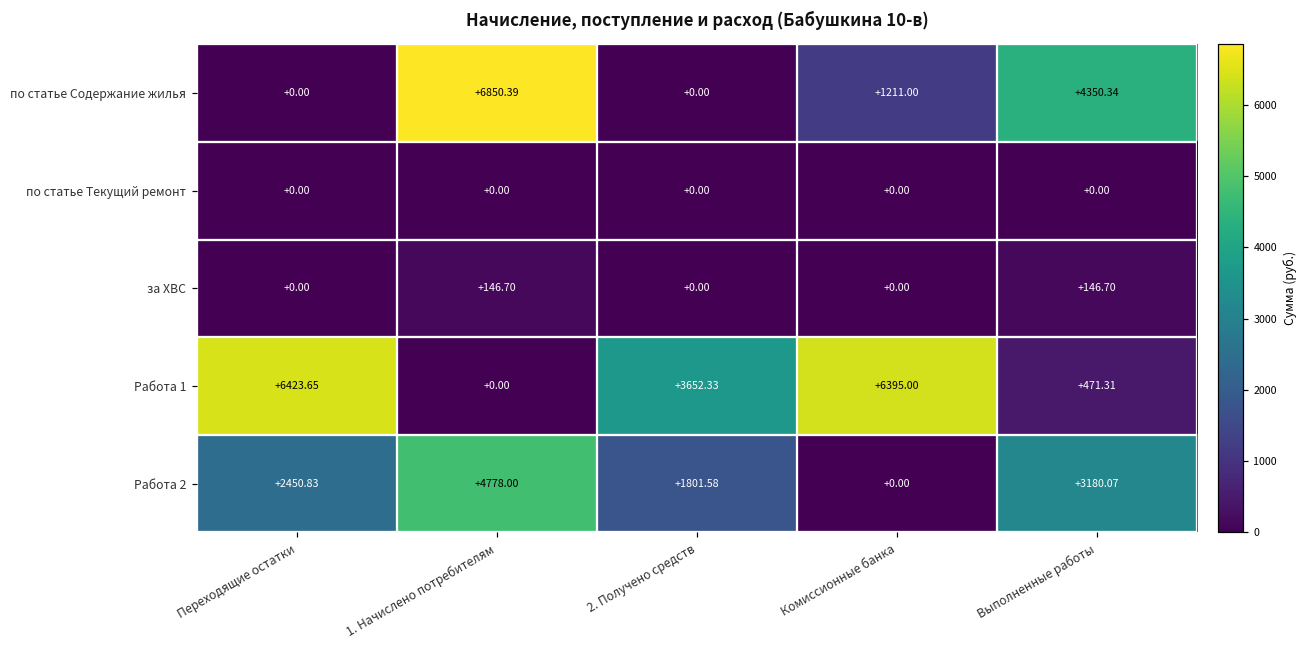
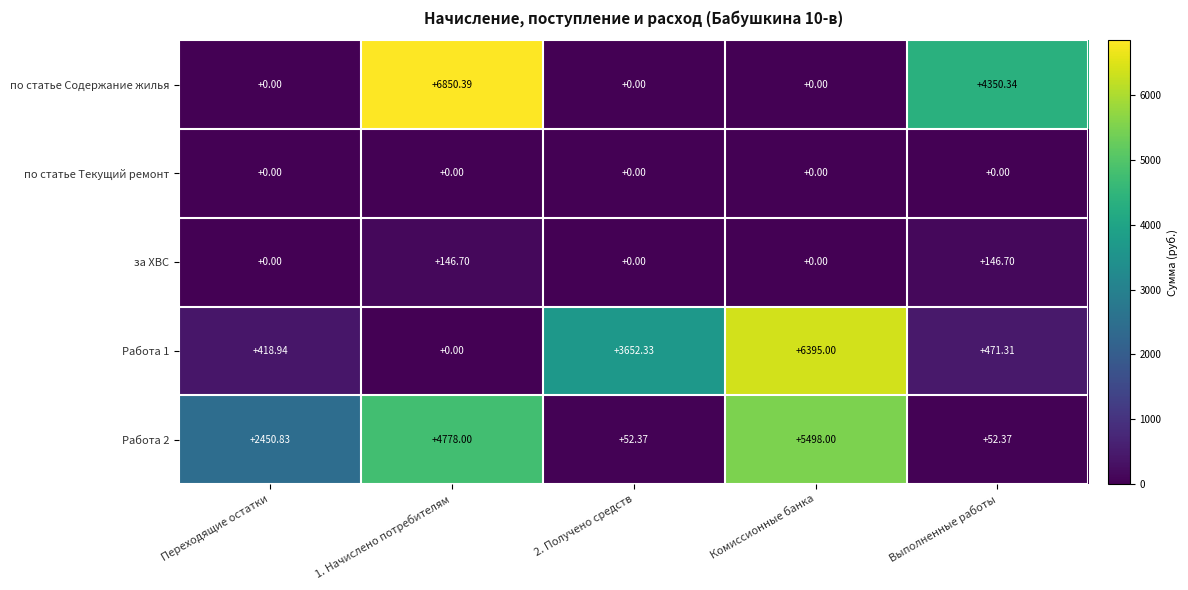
по статье Содержание жилья, Комиссионные банка: +1211.00 -> +0.00
Работа 1, Переходящие остатки: +6423.65 -> +418.94
Работа 2, 2. Получено средств: +1801.58 -> +52.37
Работа 2, Комиссионные банка: +0.00 -> +5498.00
Работа 2, Выполненные работы: +3180.07 -> +52.37
